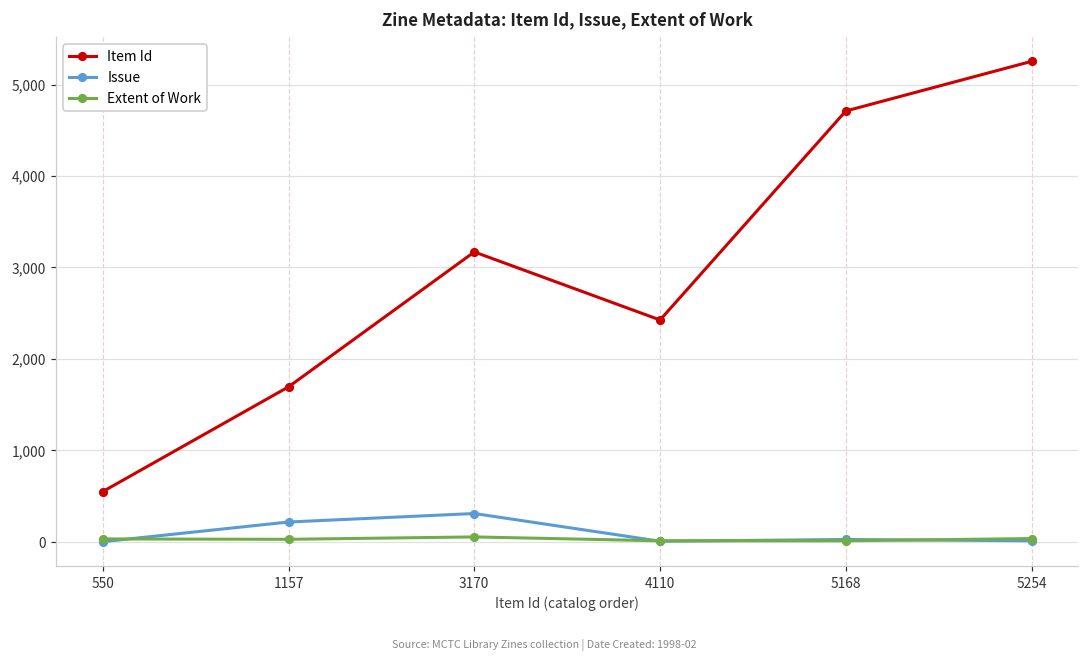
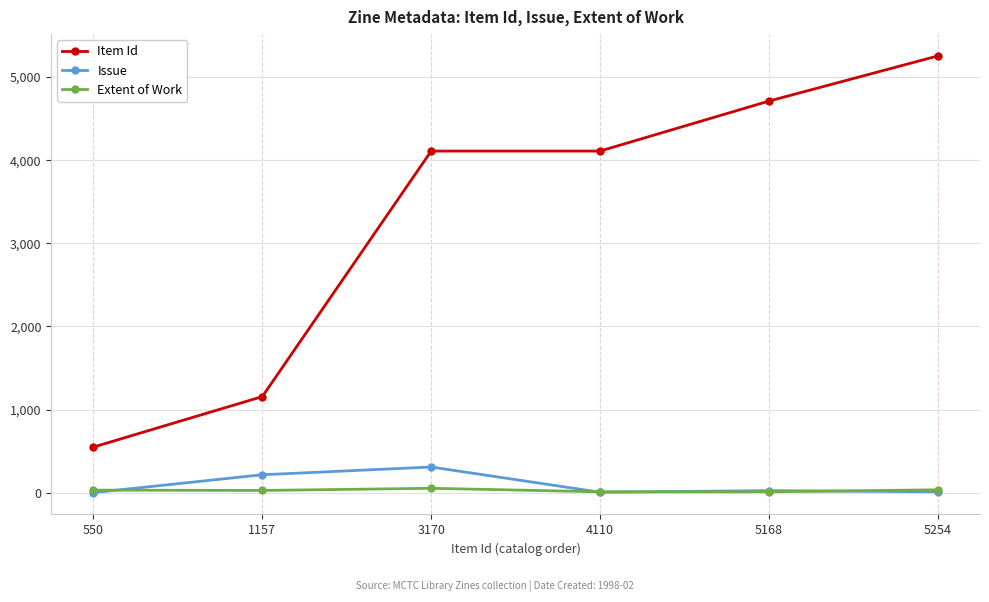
Item Id, 1157: 1,700 -> 1,200
Item Id, 3170: 3,200 -> 4,100
Item Id, 4110: 2,400 -> 4,100
